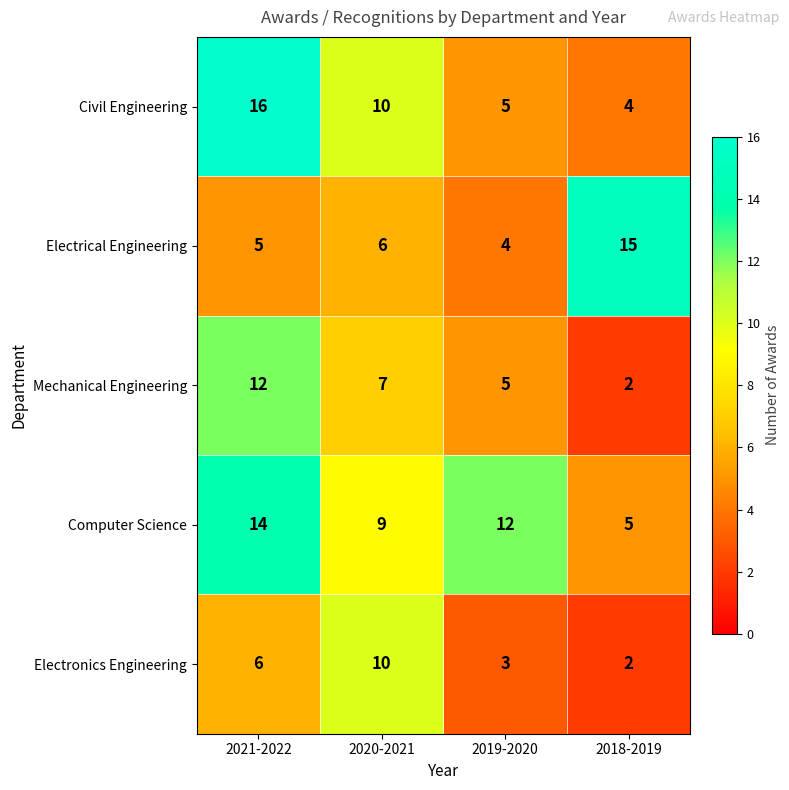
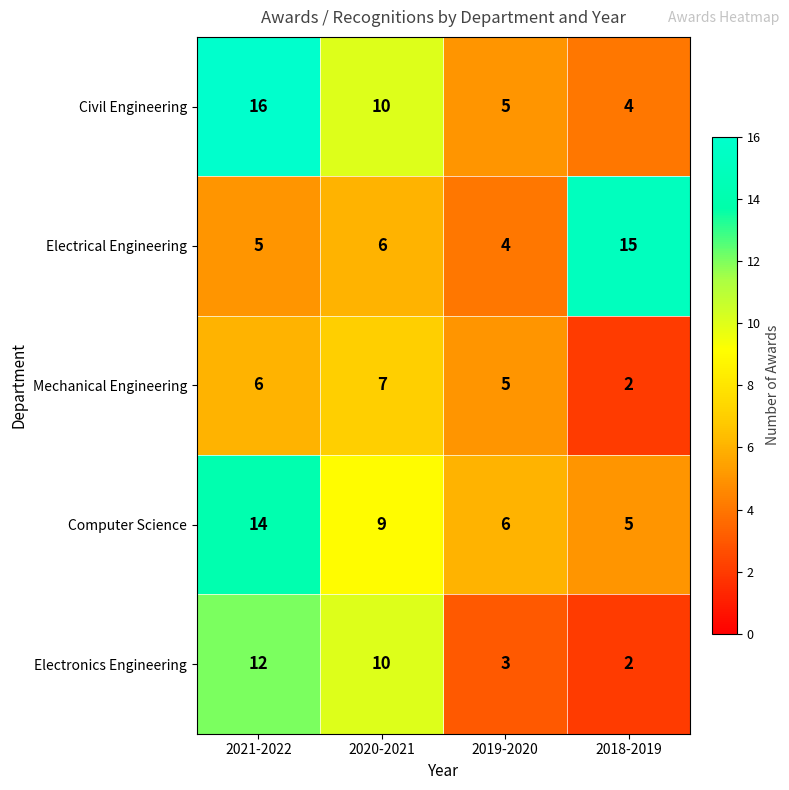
Mechanical Engineering, 2021-2022: 12 -> 6
Computer Science, 2019-2020: 12 -> 6
Electronics Engineering, 2021-2022: 6 -> 12
